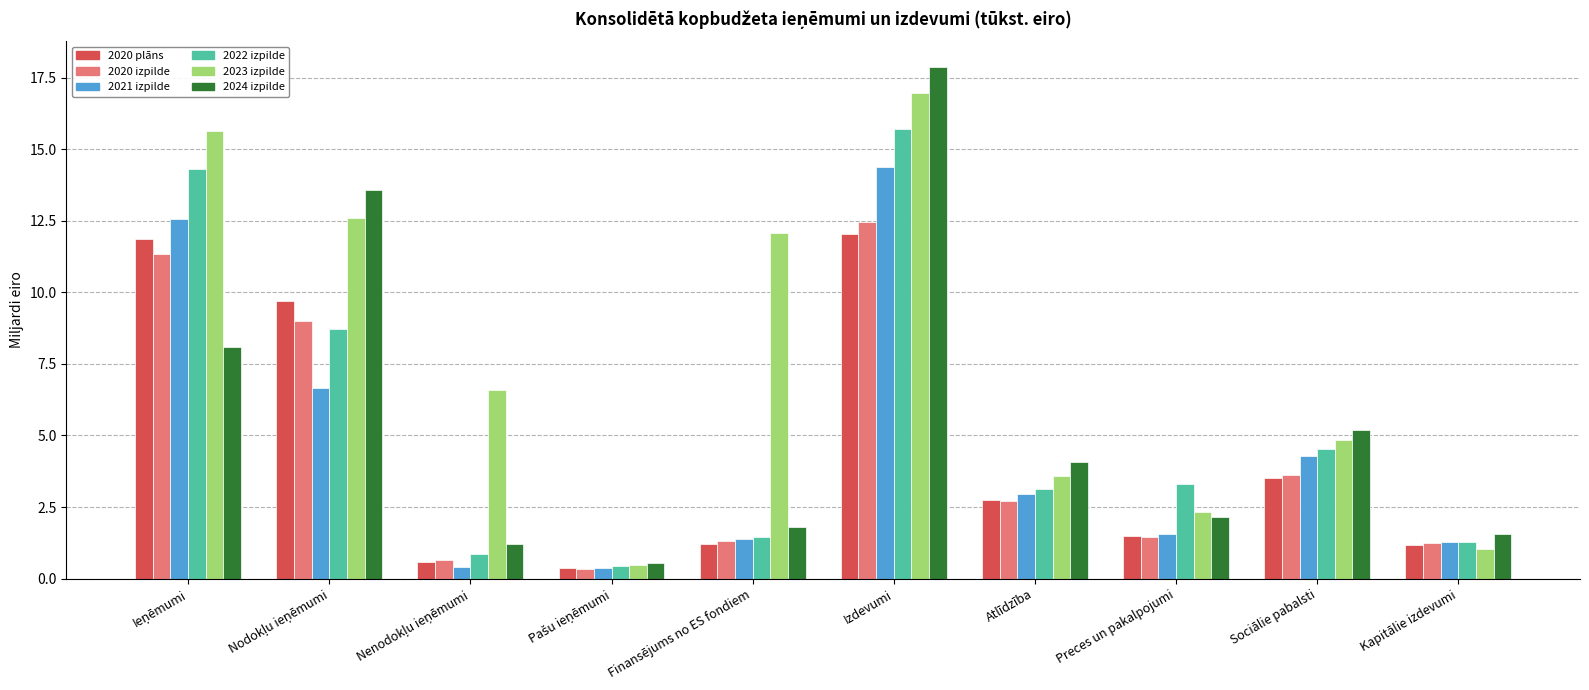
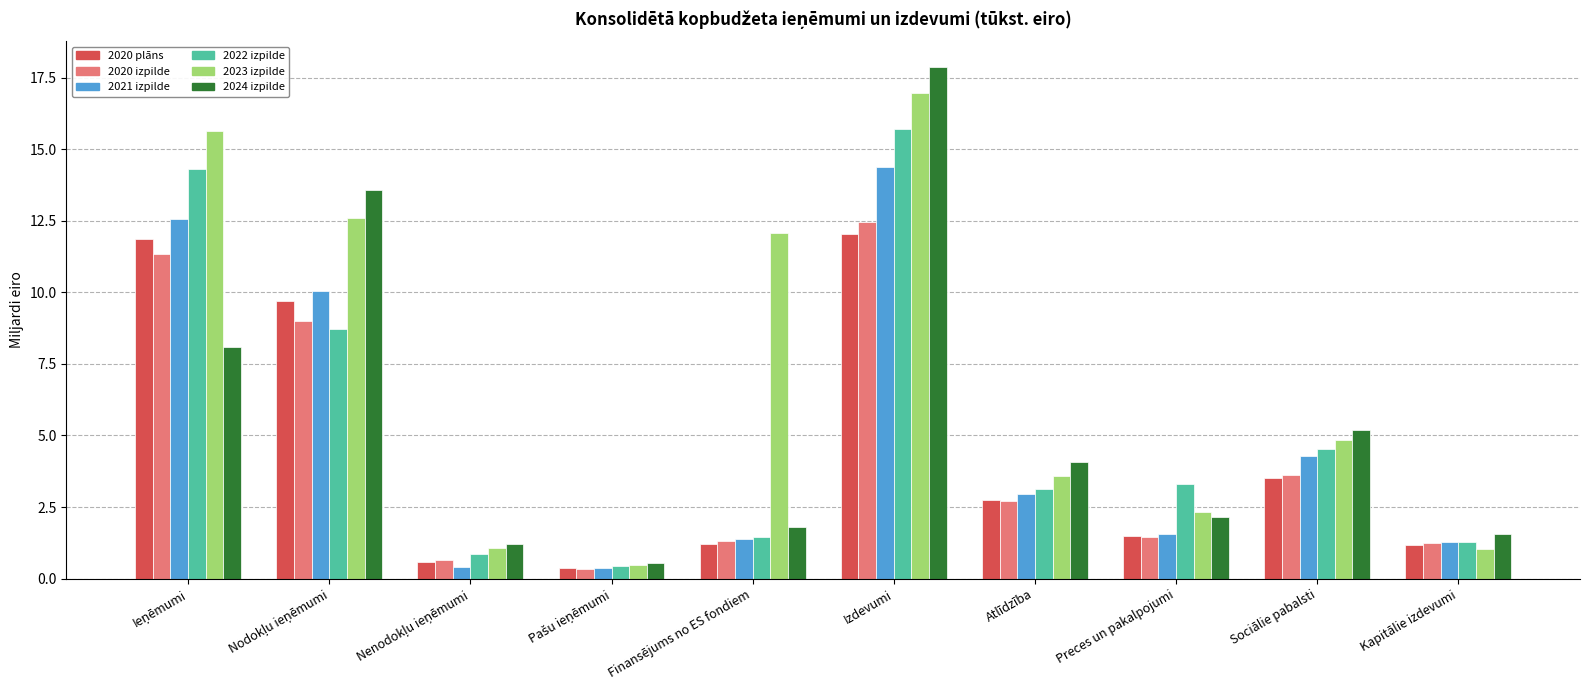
2021 izpilde, Nodokļu ieņēmumi: 6.6 -> 10.0
2023 izpilde, Nenodokļu ieņēmumi: 6.6 -> 1.1
